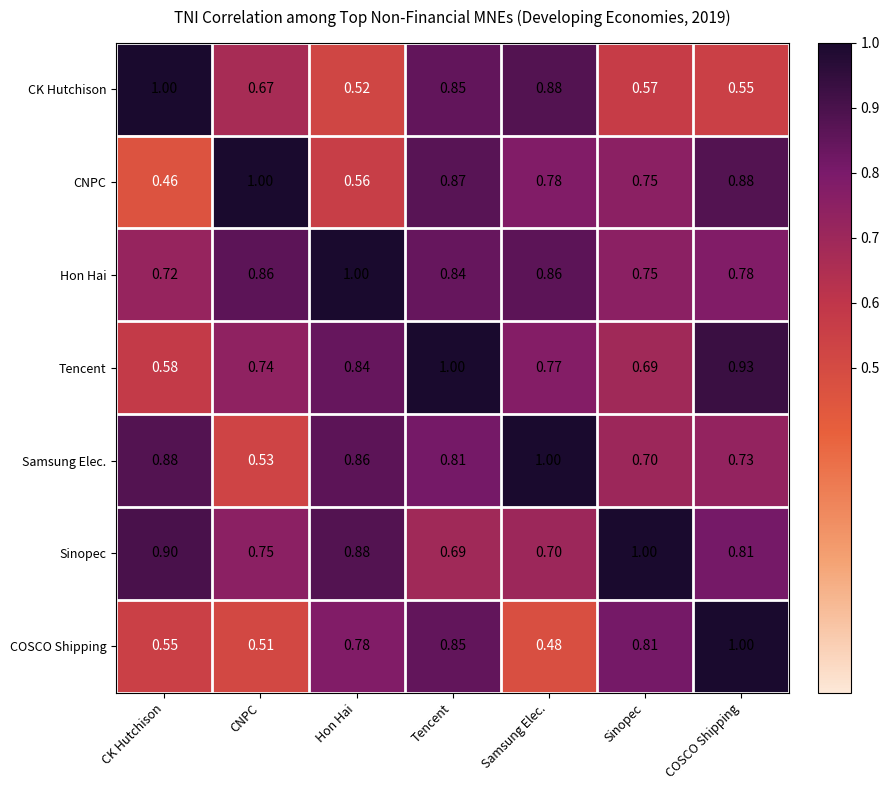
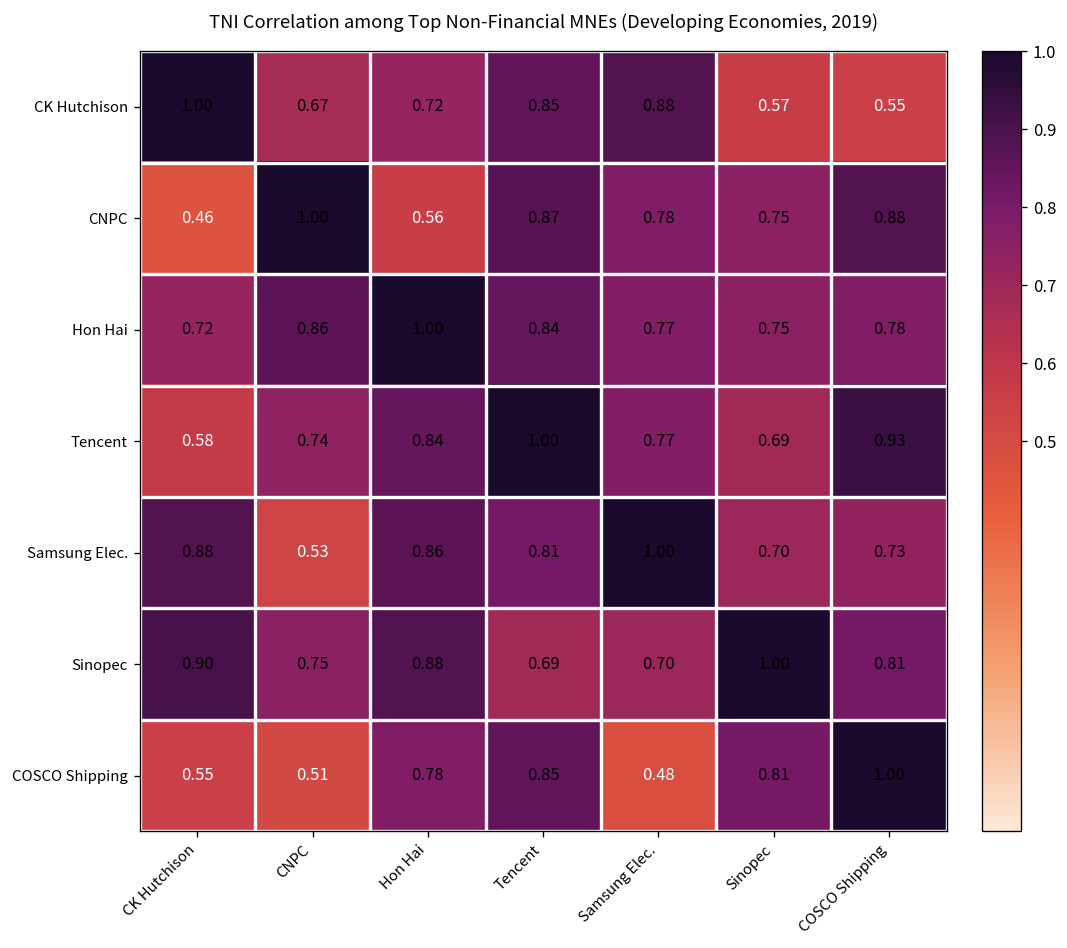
CK Hutchison, Hon Hai: 0.52 -> 0.72
Hon Hai, Samsung Elec.: 0.86 -> 0.77
